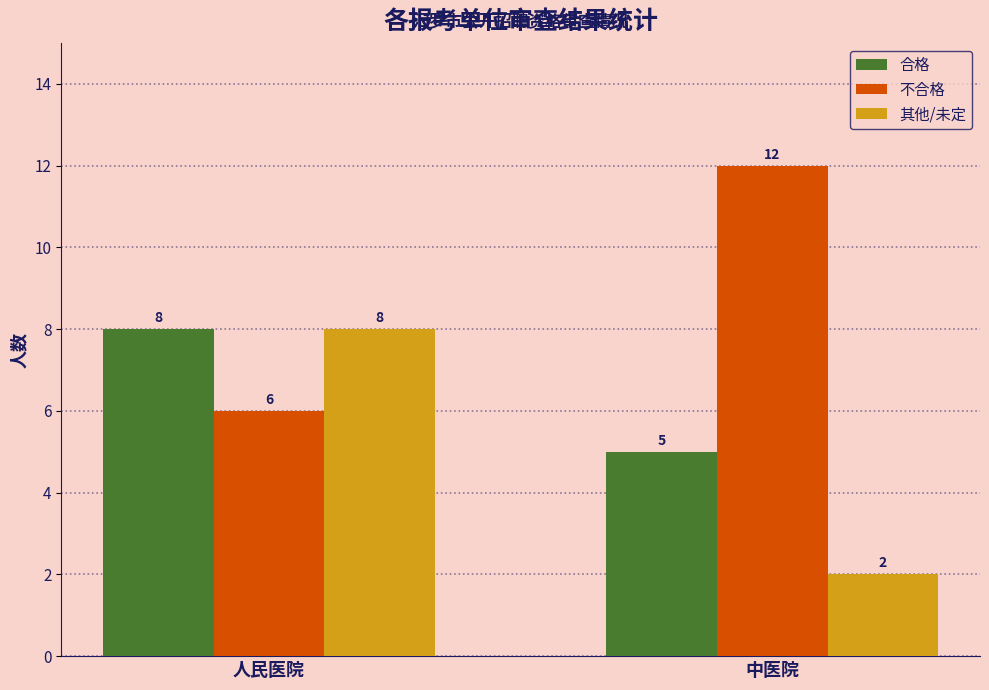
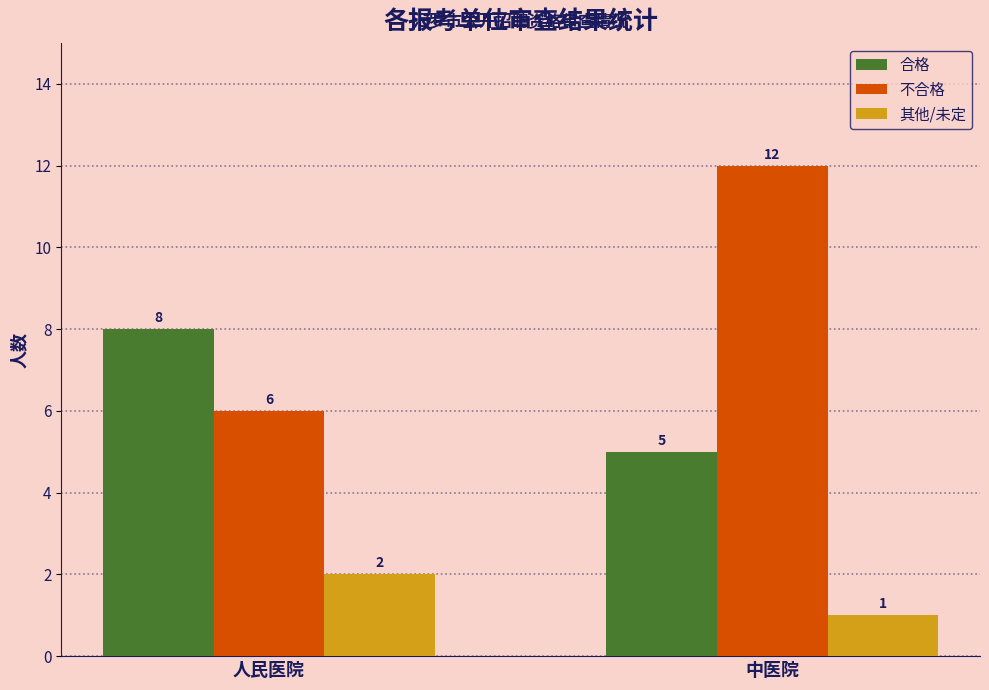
其他/未定, 人民医院: 8 -> 2
其他/未定, 中医院: 2 -> 1
